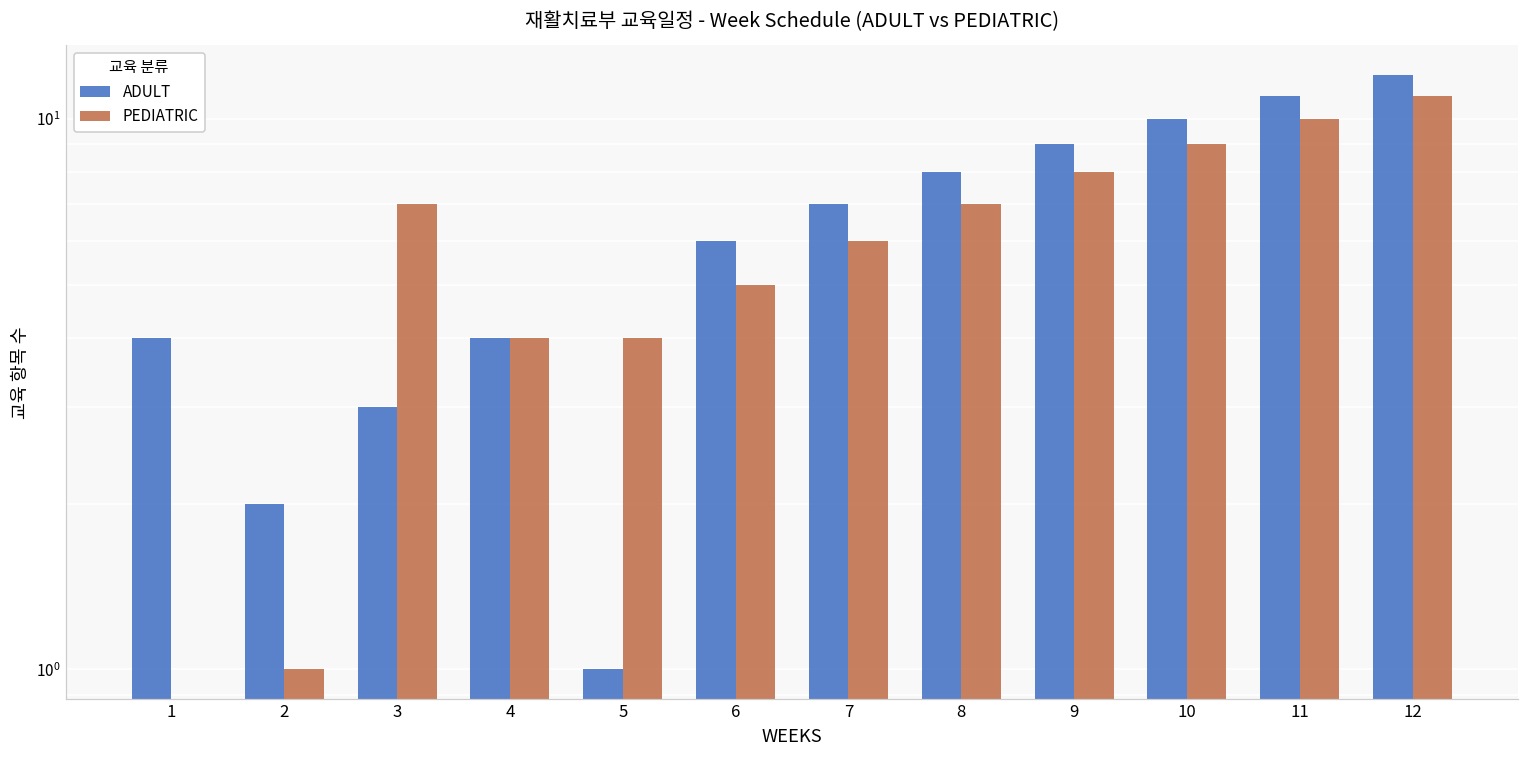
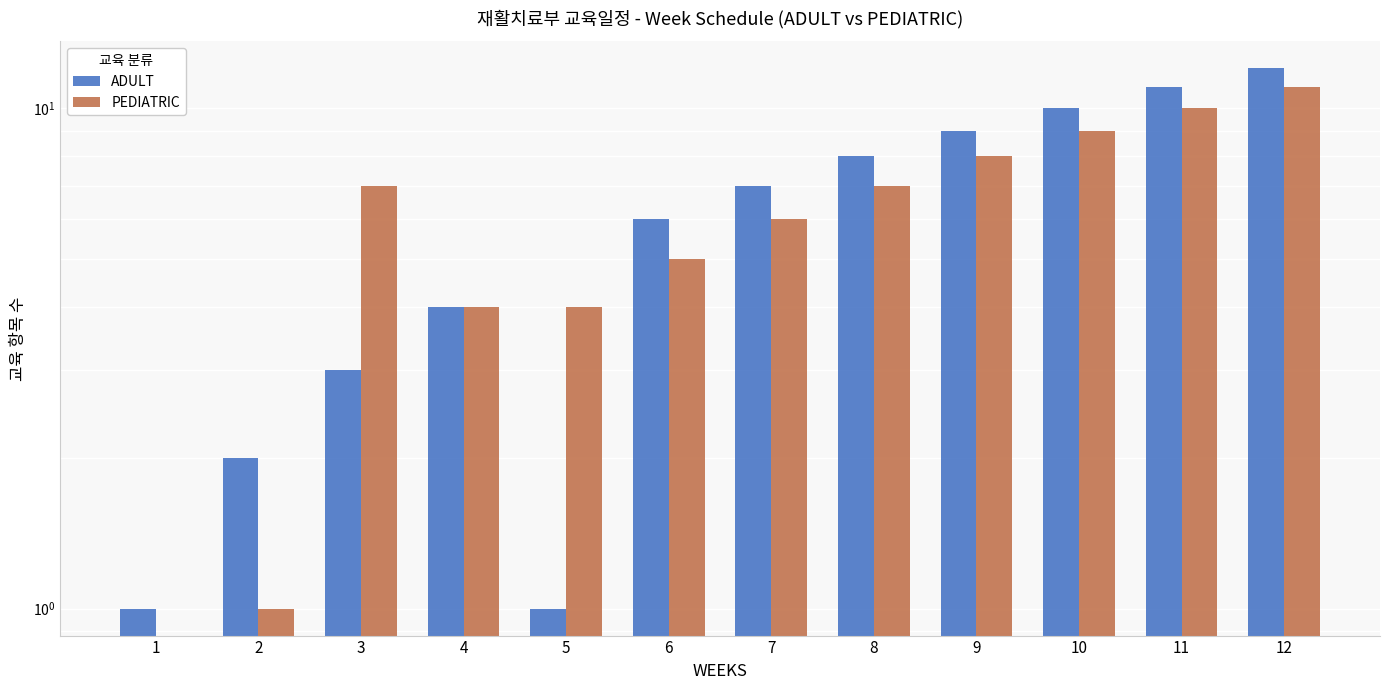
ADULT, 1: 4 -> 1
